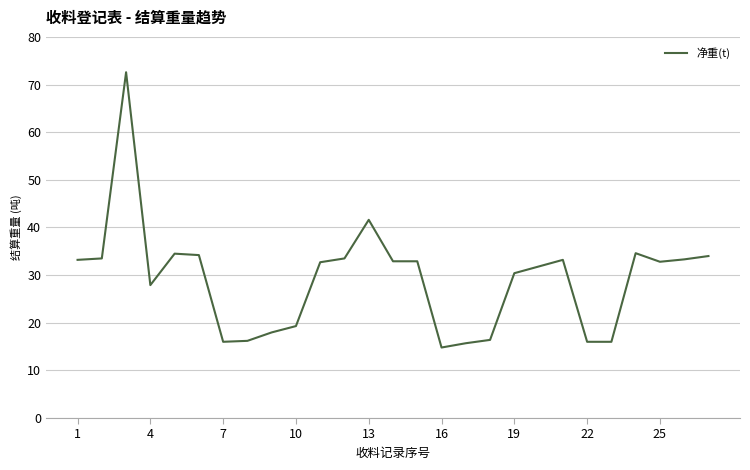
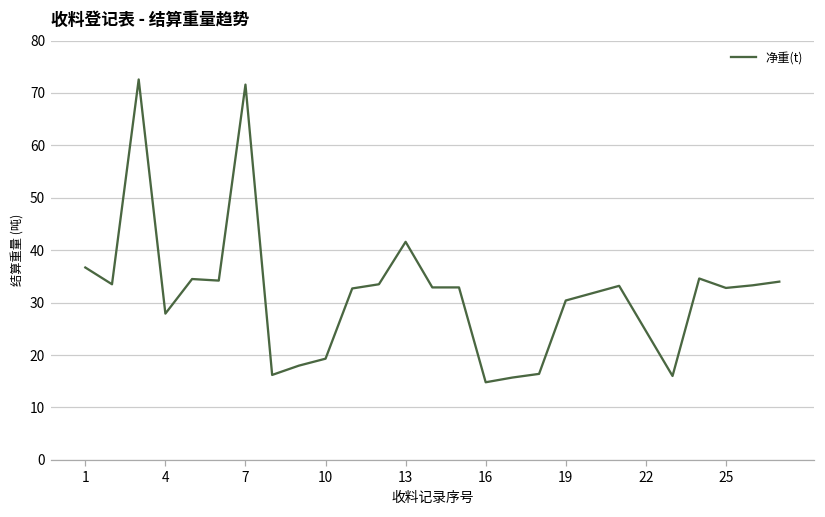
1: 33 -> 37
7: 16 -> 72
22: 16 -> 25
